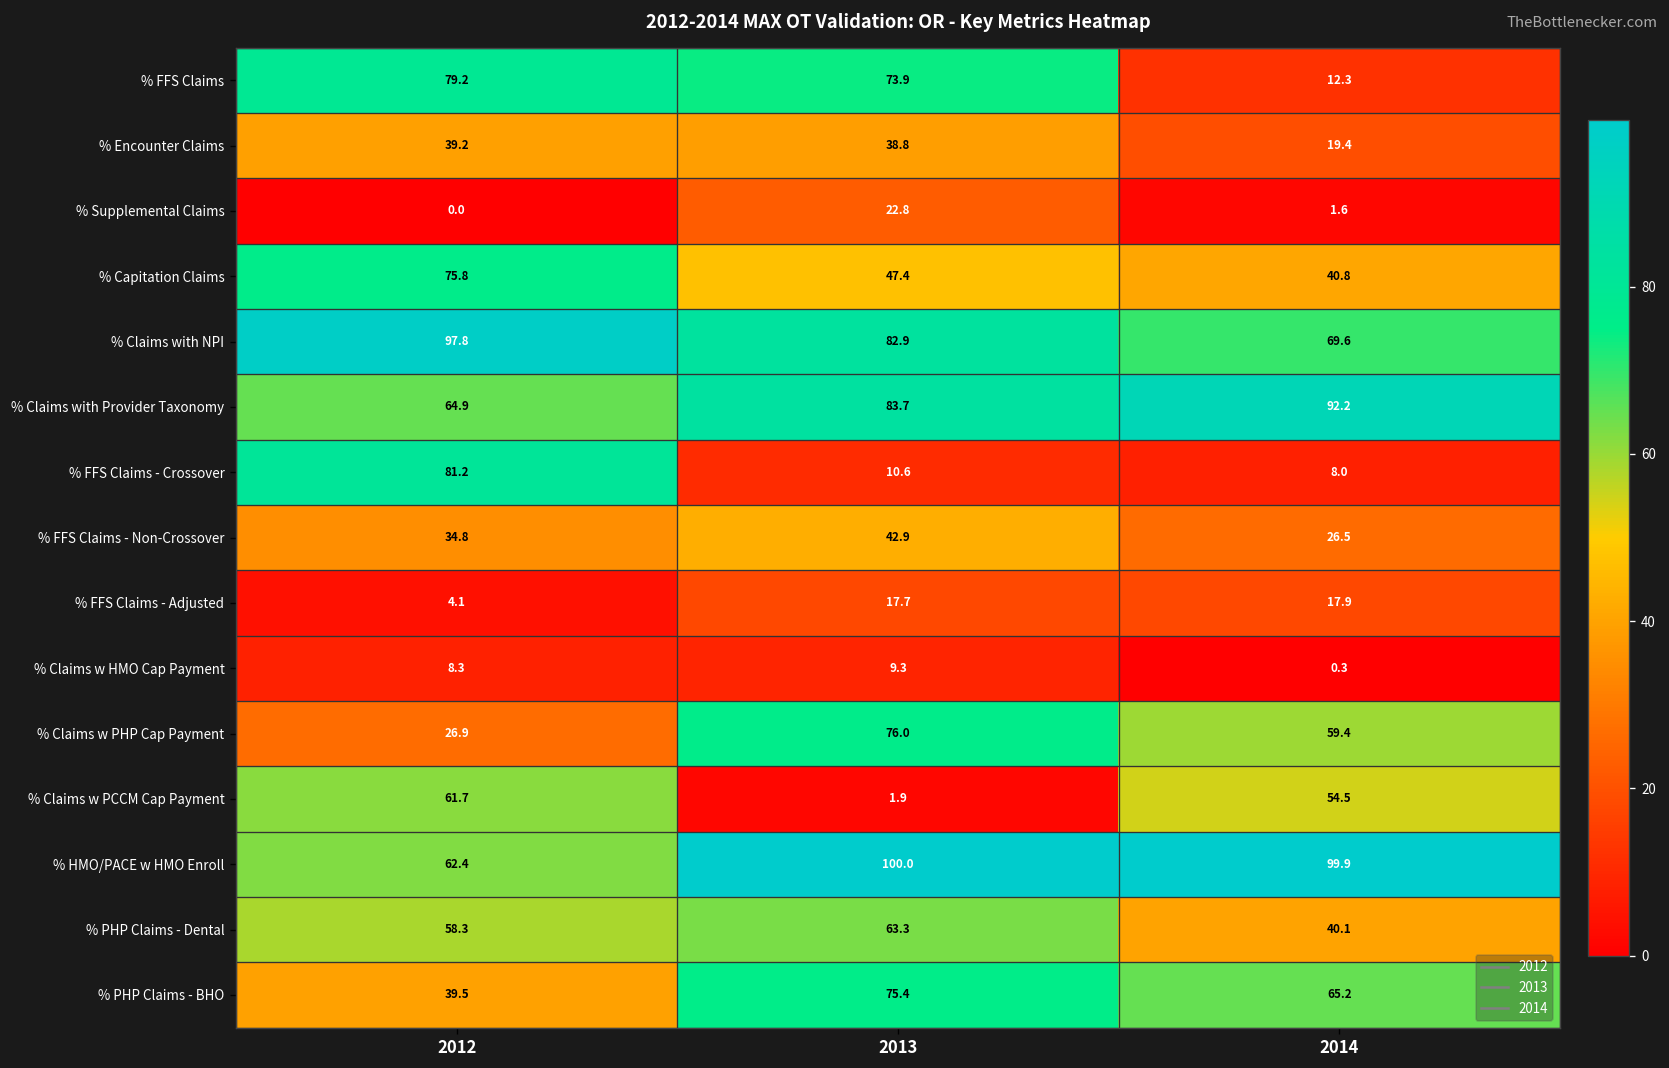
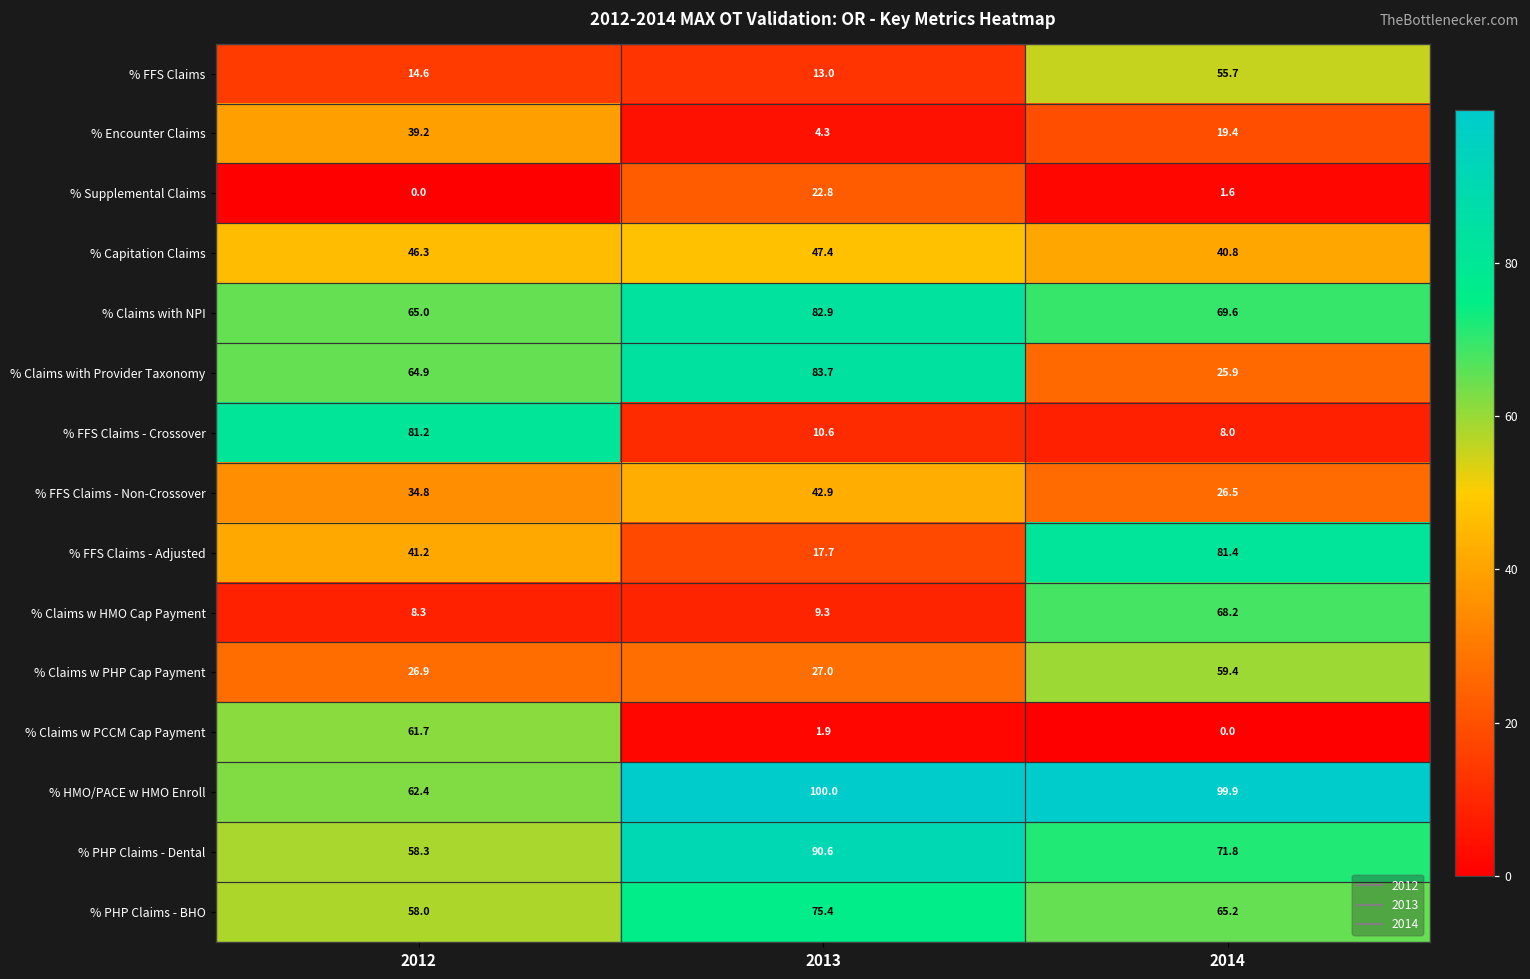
% FFS Claims, 2012: 79.2 -> 14.6
% FFS Claims, 2013: 73.9 -> 13.0
% FFS Claims, 2014: 12.3 -> 55.7
% Encounter Claims, 2013: 38.8 -> 4.3
% Capitation Claims, 2012: 75.8 -> 46.3
% Claims with NPI, 2012: 97.8 -> 65.0
% Claims with Provider Taxonomy, 2014: 92.2 -> 25.9
% FFS Claims - Adjusted, 2012: 4.1 -> 41.2
% FFS Claims - Adjusted, 2014: 17.9 -> 81.4
% Claims w HMO Cap Payment, 2014: 0.3 -> 68.2
% Claims w PHP Cap Payment, 2013: 76.0 -> 27.0
% Claims w PCCM Cap Payment, 2014: 54.5 -> 0.0
% PHP Claims - Dental, 2013: 63.3 -> 90.6
% PHP Claims - Dental, 2014: 40.1 -> 71.8
% PHP Claims - BHO, 2012: 39.5 -> 58.0
